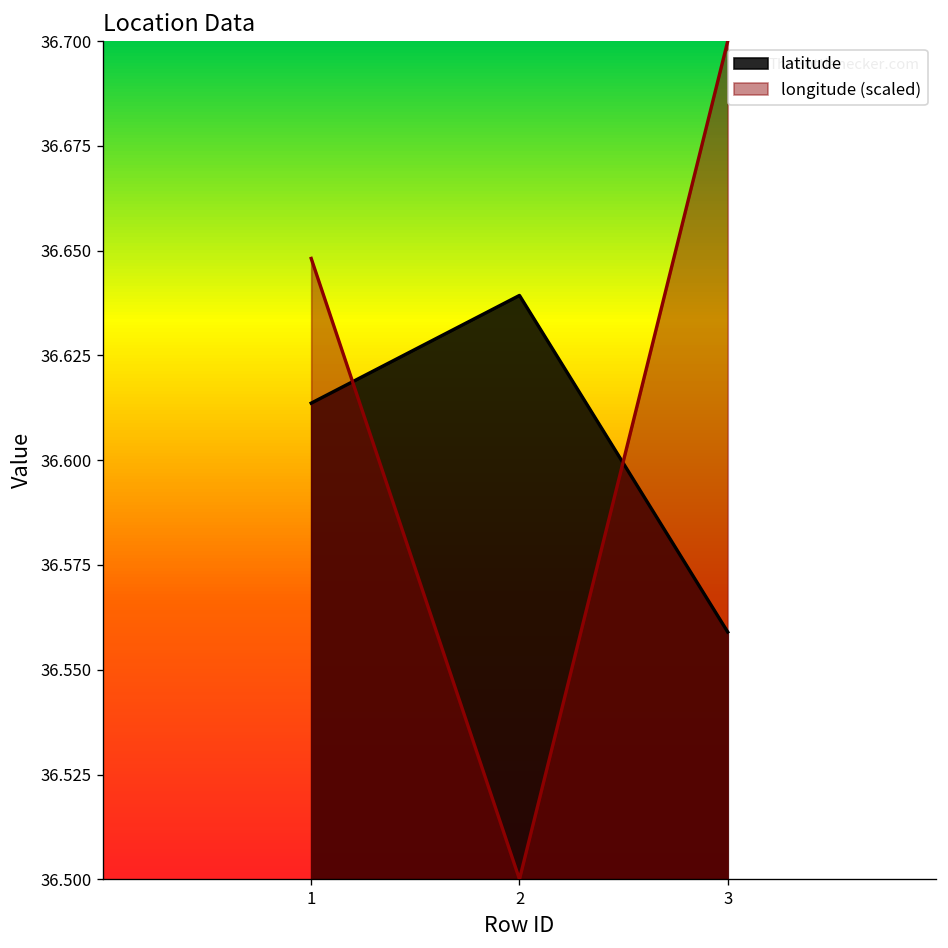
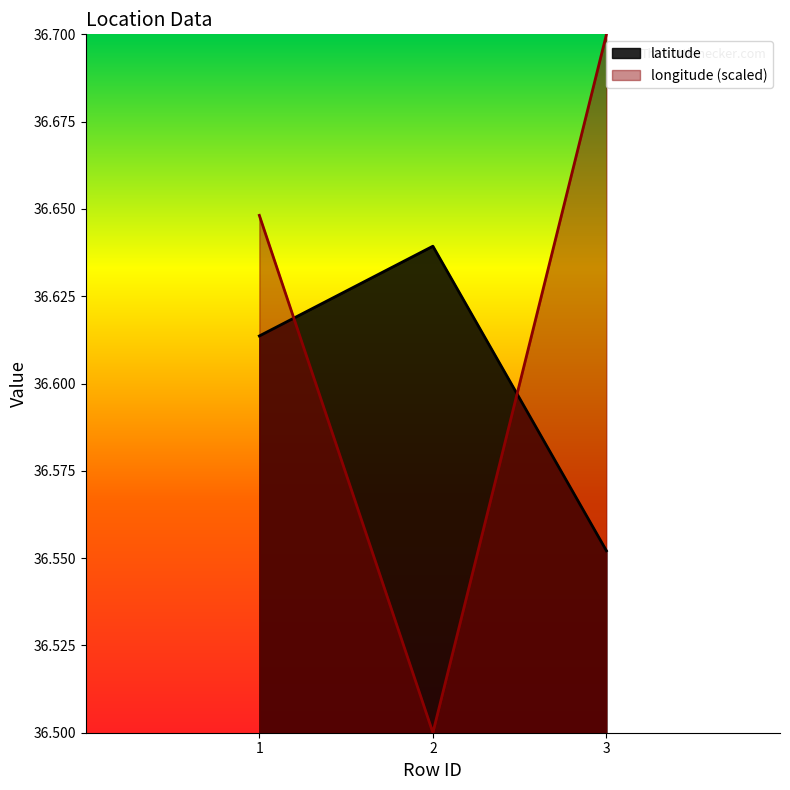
latitude, 3: 36.559 -> 36.552
